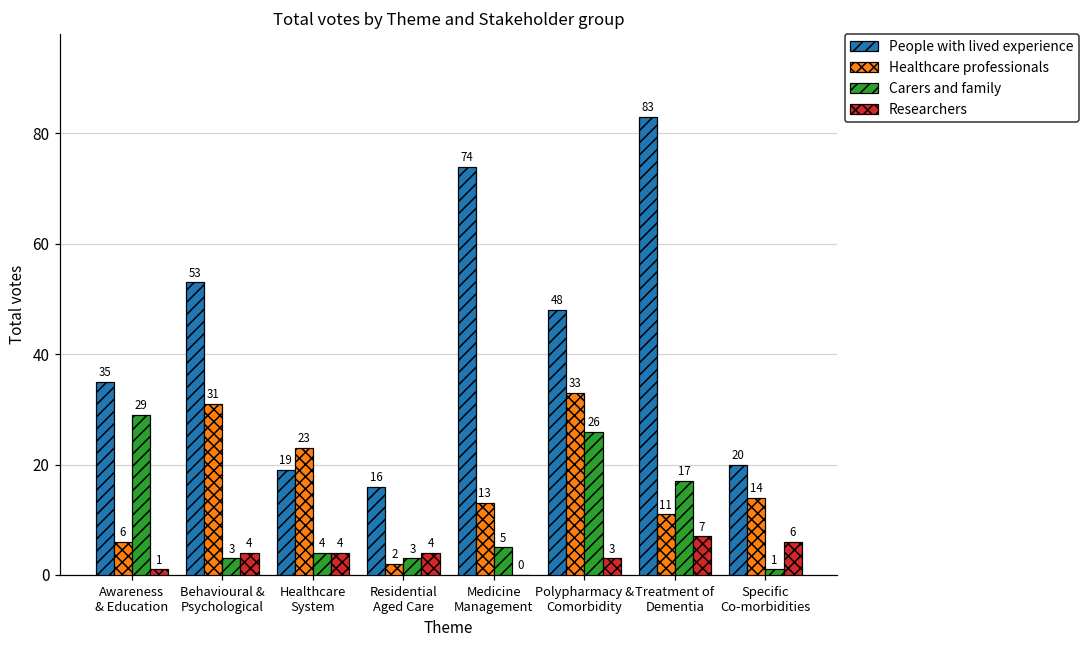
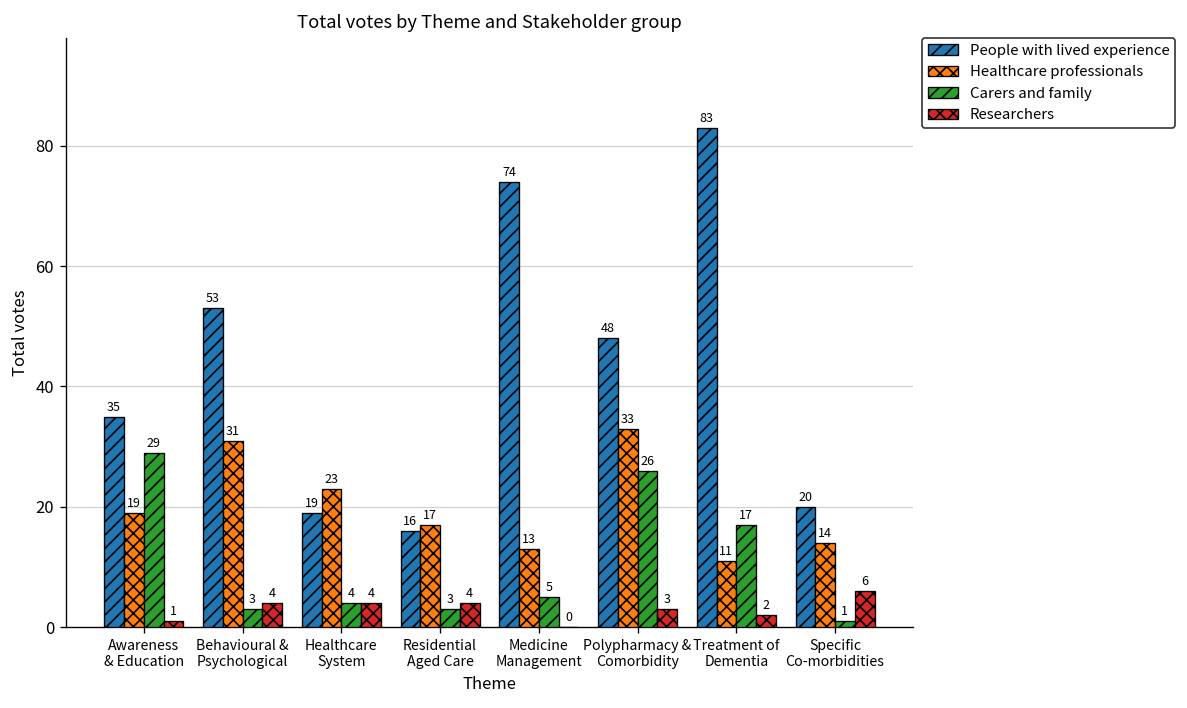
Healthcare professionals, Awareness & Education: 6 -> 19
Healthcare professionals, Residential Aged Care: 2 -> 17
Researchers, Treatment of Dementia: 7 -> 2
